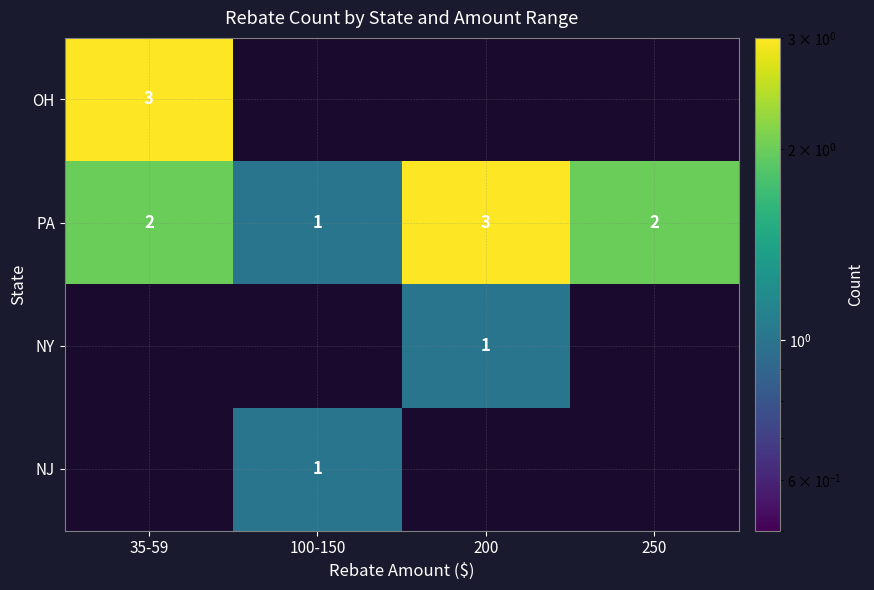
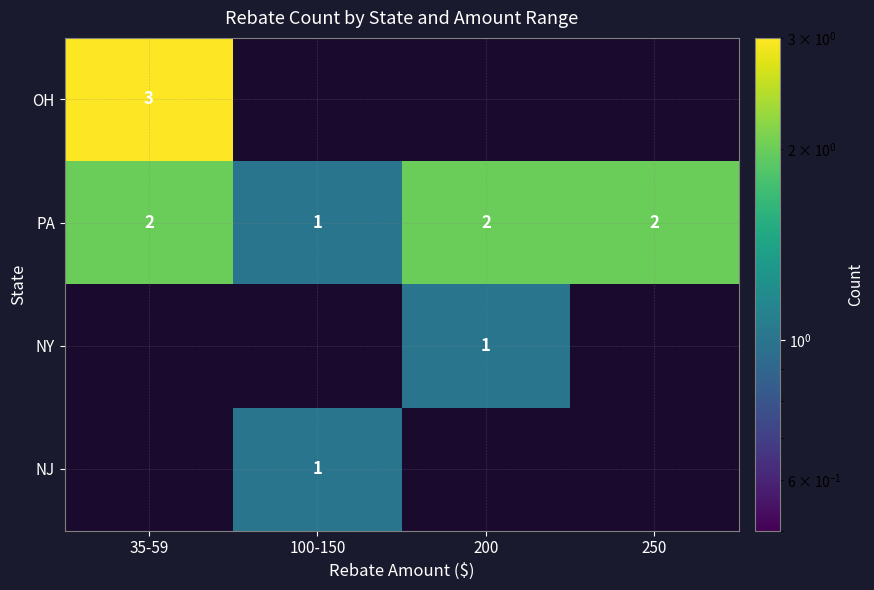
PA, 200: 3 -> 2
